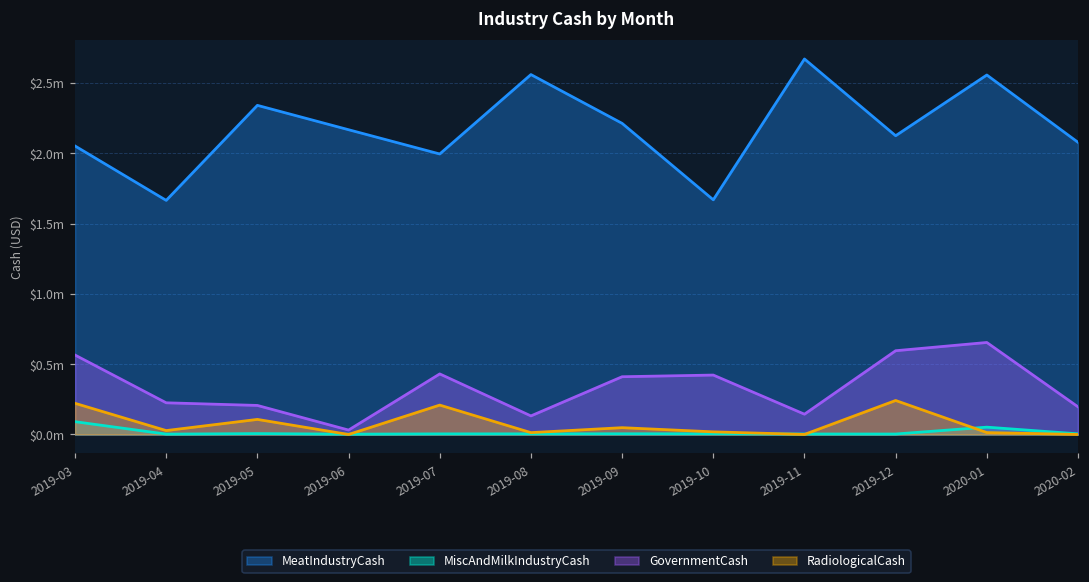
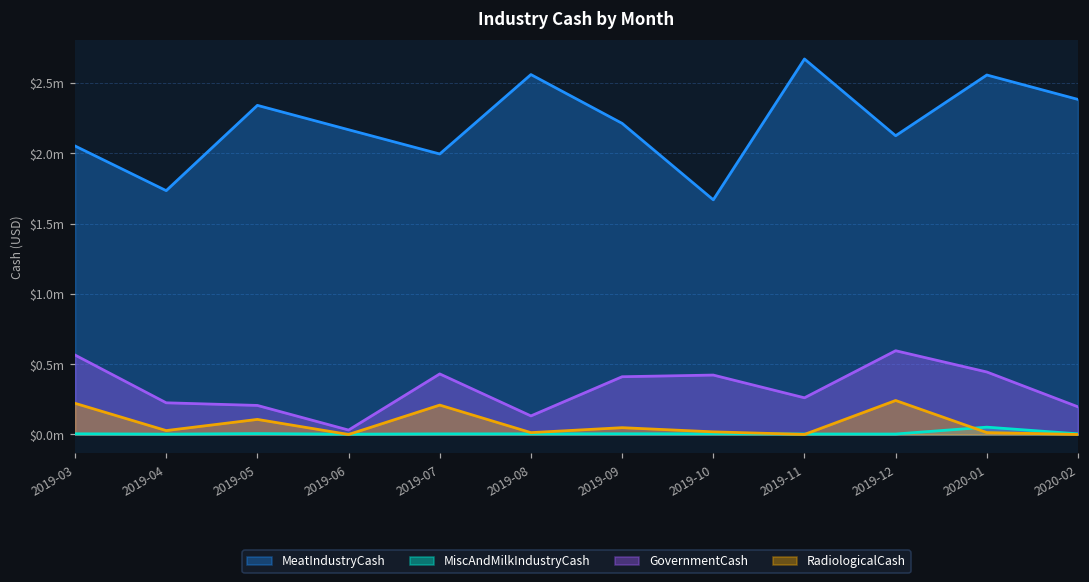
MiscAndMilkIndustryCash, 2019-03: $0.09m -> $0.00m
MeatIndustryCash, 2019-04: $1.67m -> $1.73m
GovernmentCash, 2019-11: $0.14m -> $0.26m
GovernmentCash, 2020-01: $0.65m -> $0.44m
MeatIndustryCash, 2020-02: $2.08m -> $2.38m
